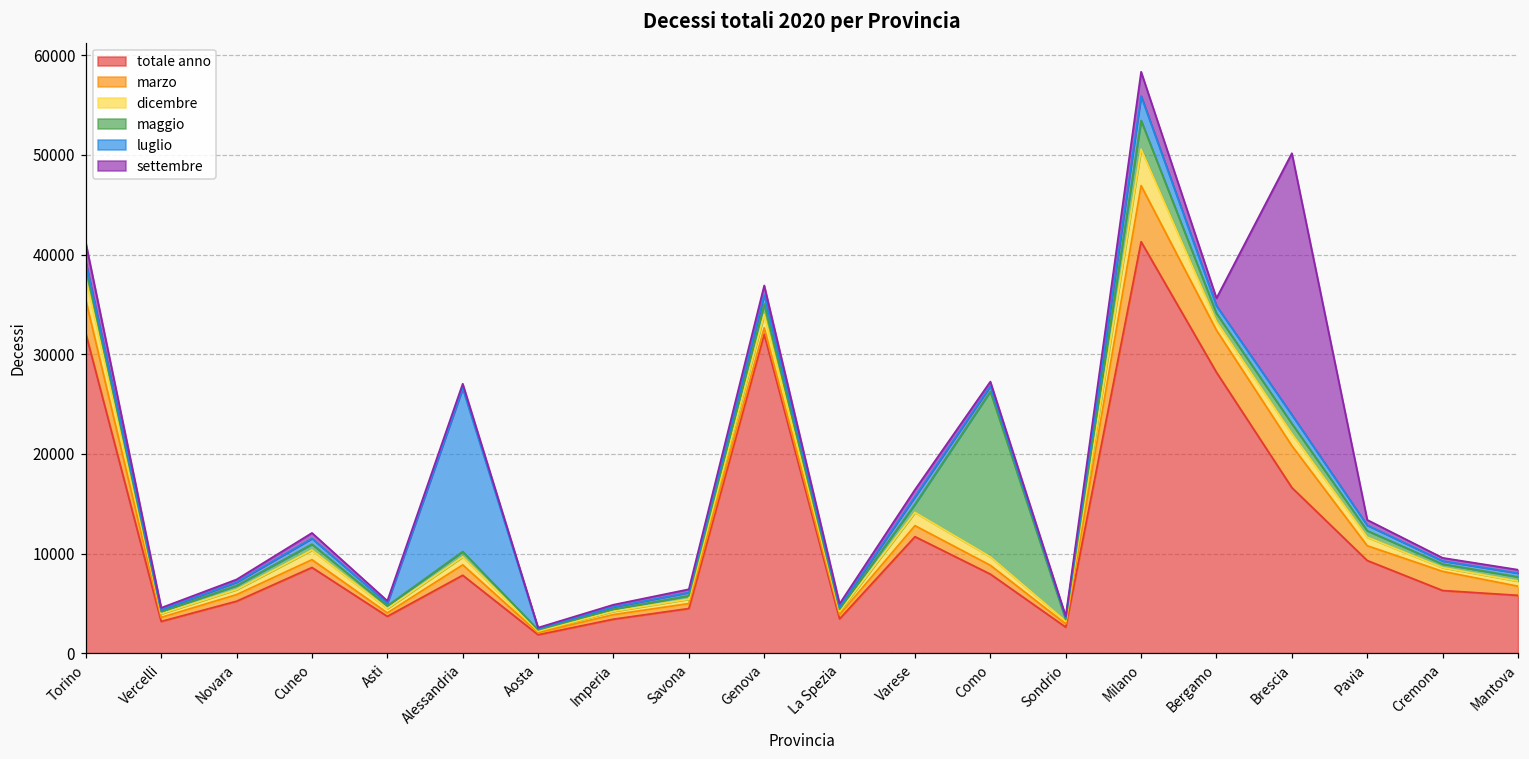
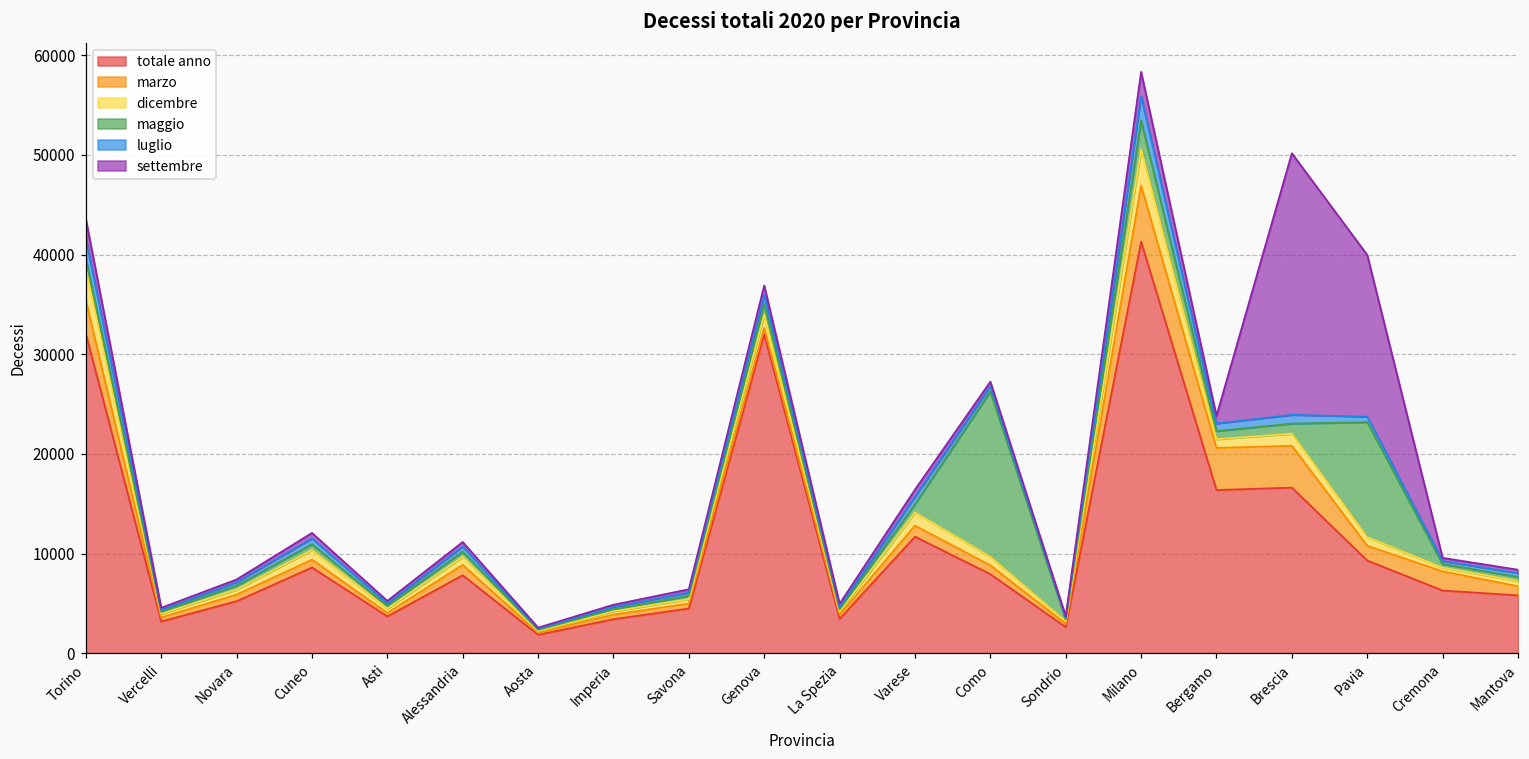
dicembre, Torino: 2000 -> 3000
luglio, Torino: 1000 -> 2000
luglio, Alessandria: 16000 -> 1000
totale anno, Bergamo: 28000 -> 16000
maggio, Pavia: 1000 -> 12000
settembre, Pavia: 1000 -> 16000
